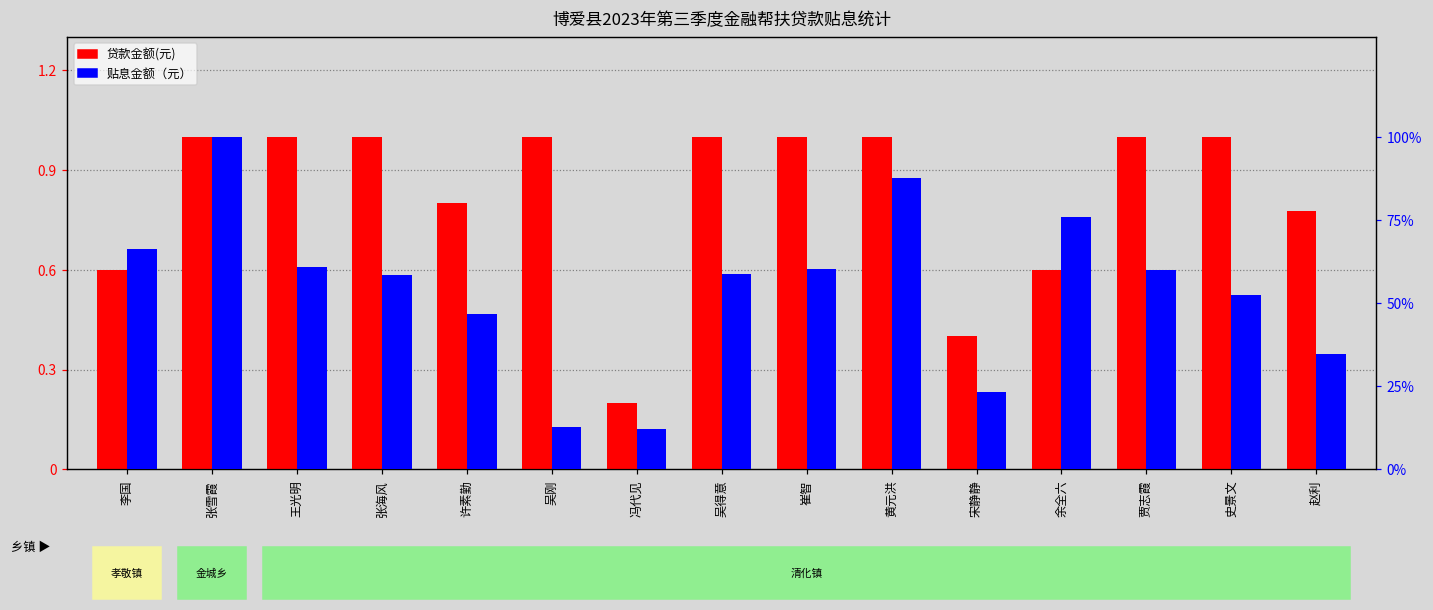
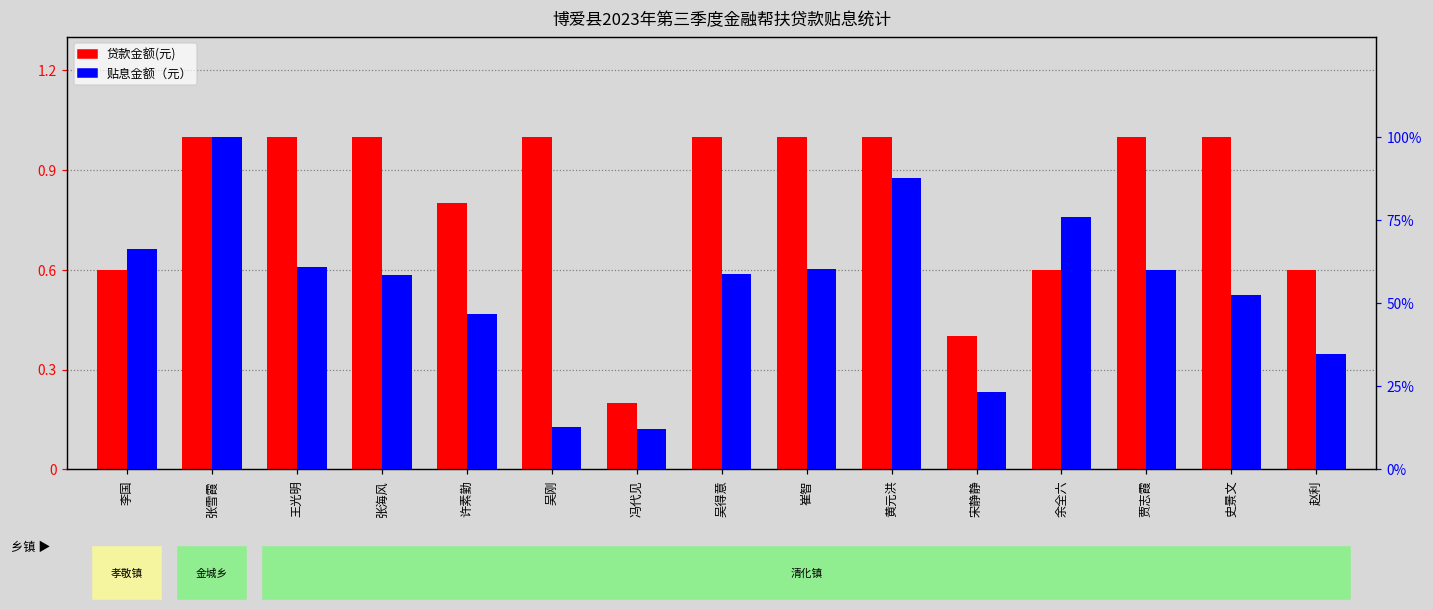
贷款金额(元), 赵利: 0.78 -> 0.60
